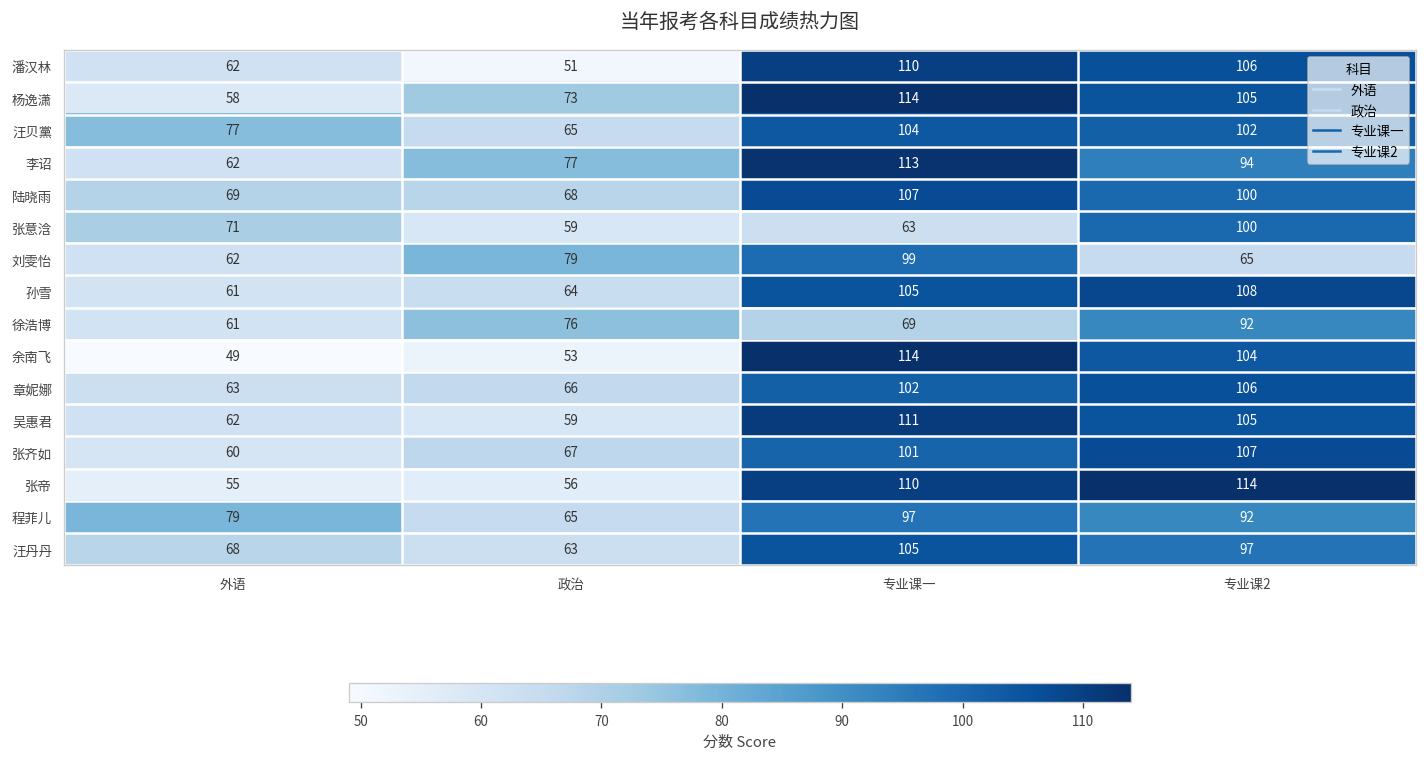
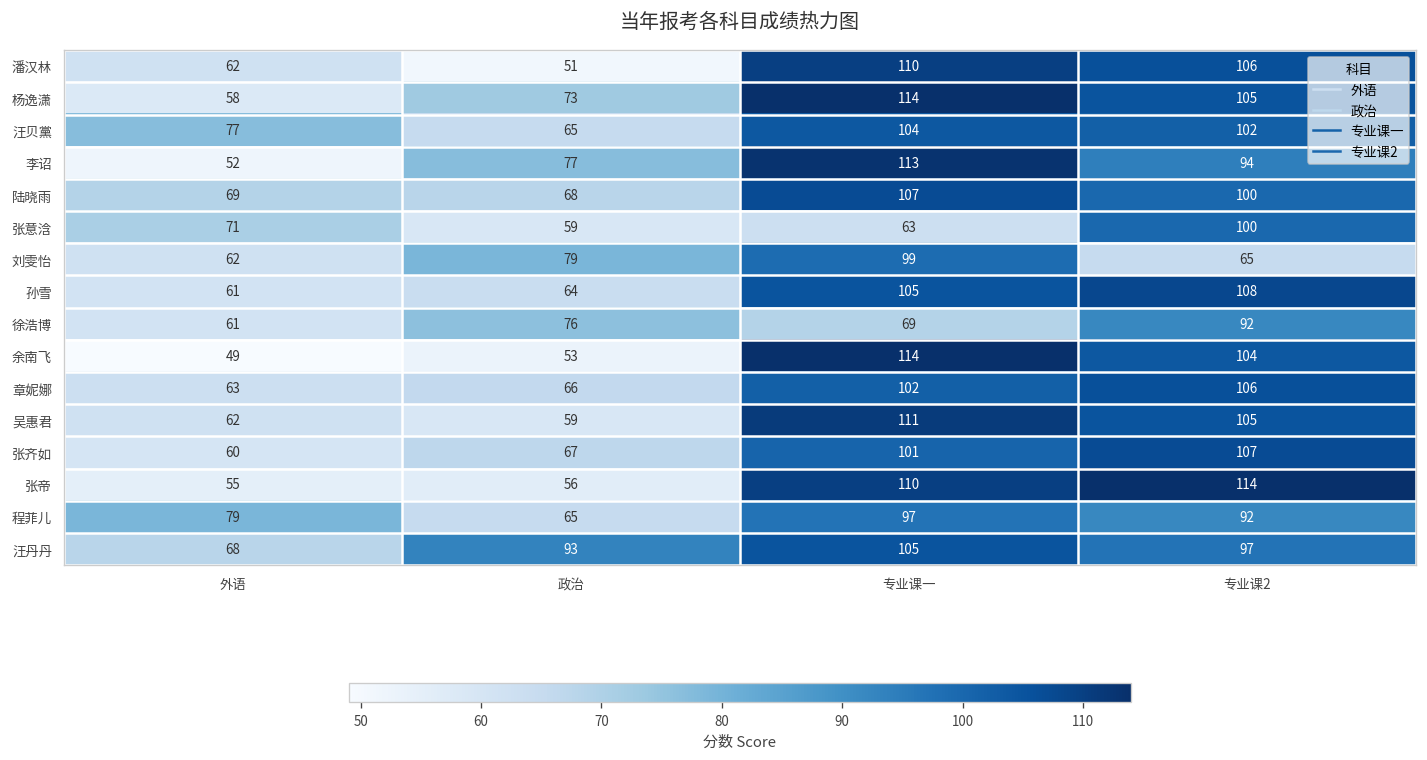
李诏, 外语: 62 -> 52
汪丹丹, 政治: 63 -> 93
